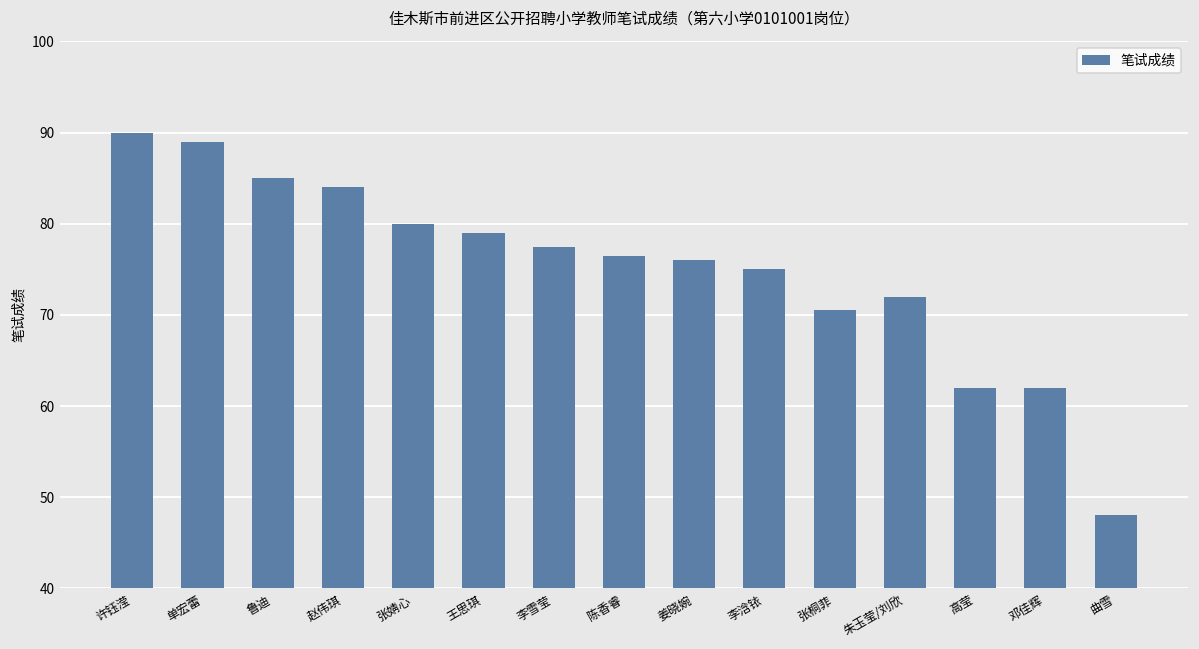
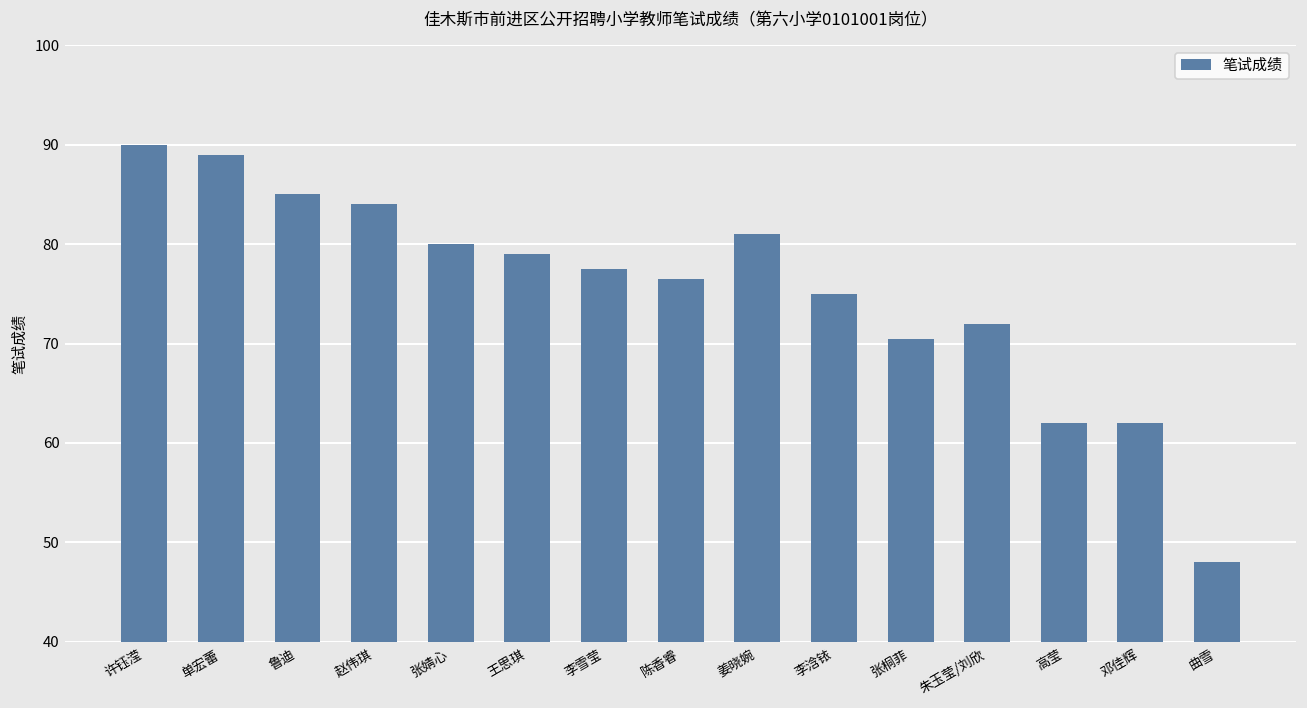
姜晓婉: 76 -> 81
